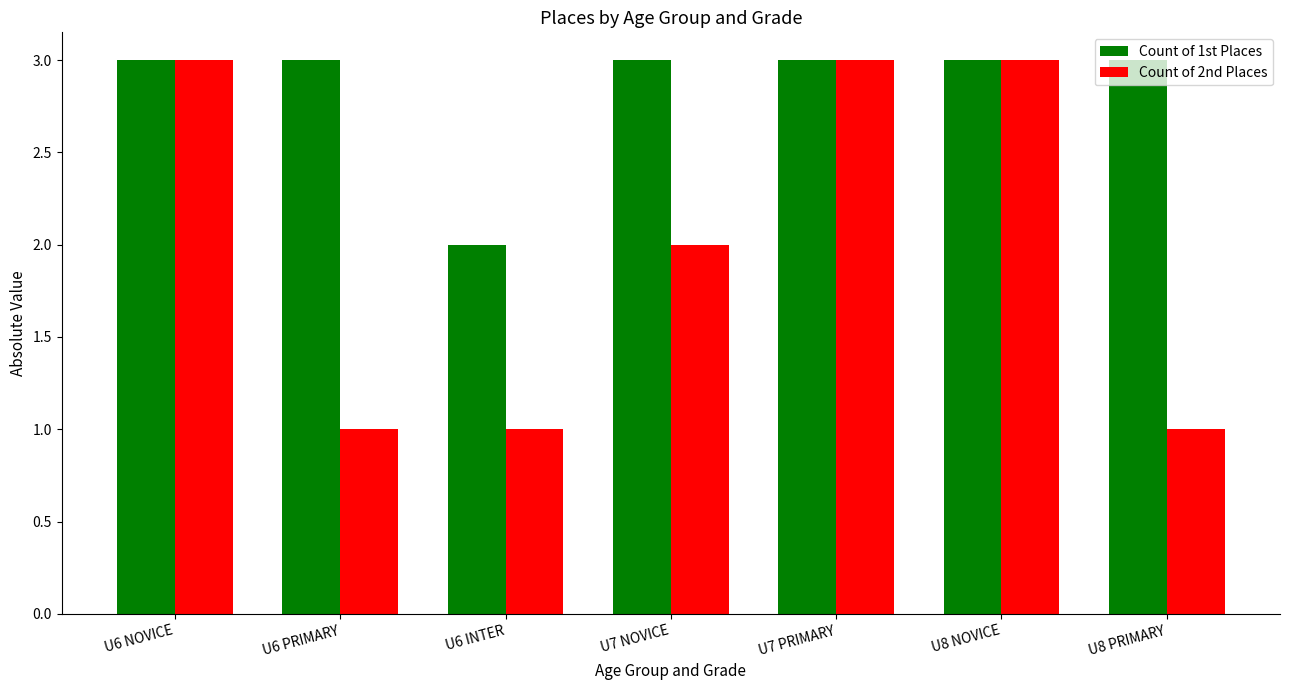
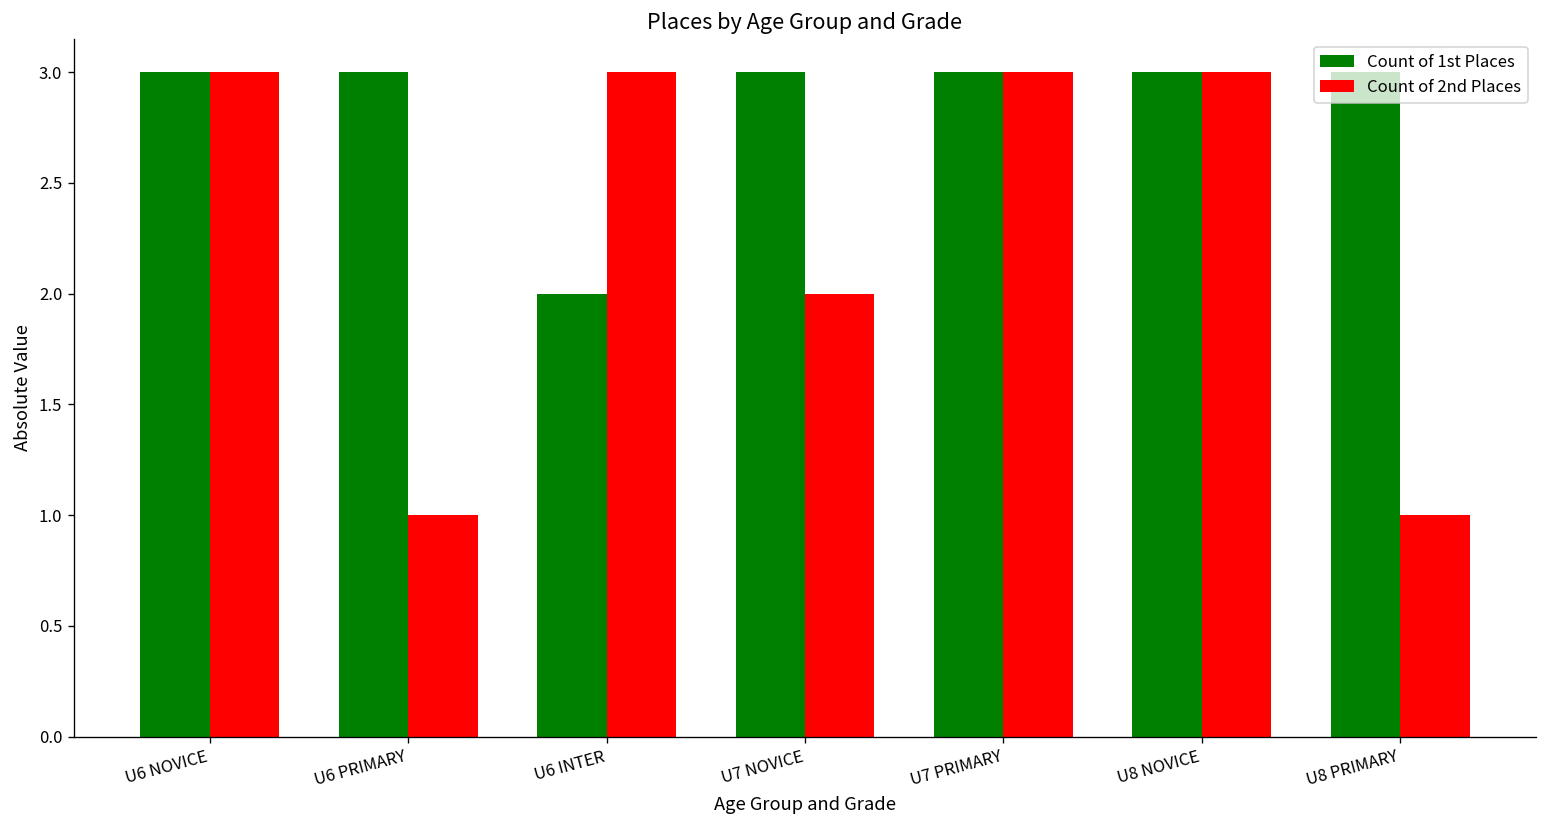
Count of 2nd Places, U6 INTER: 1 -> 3
